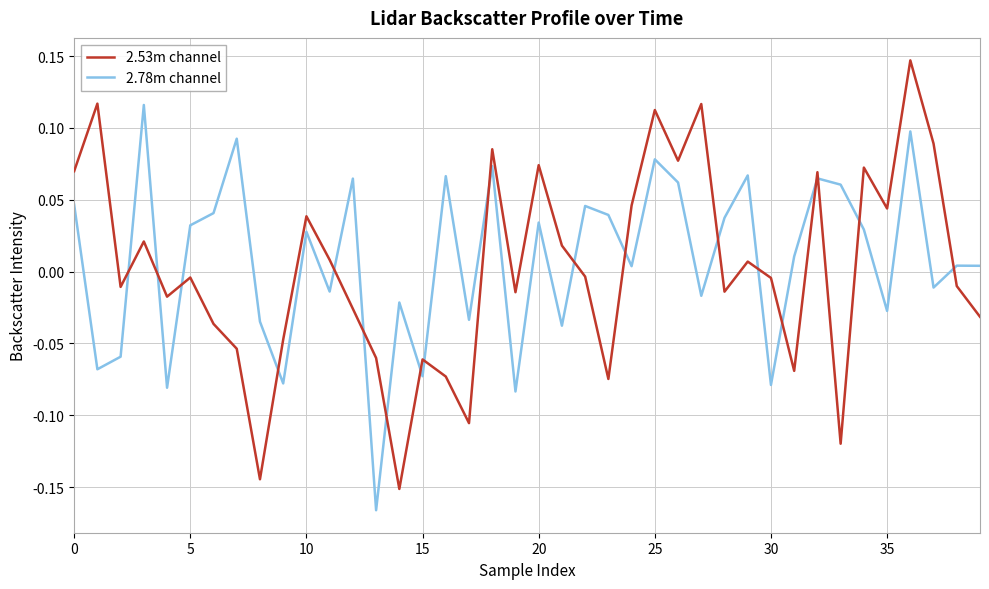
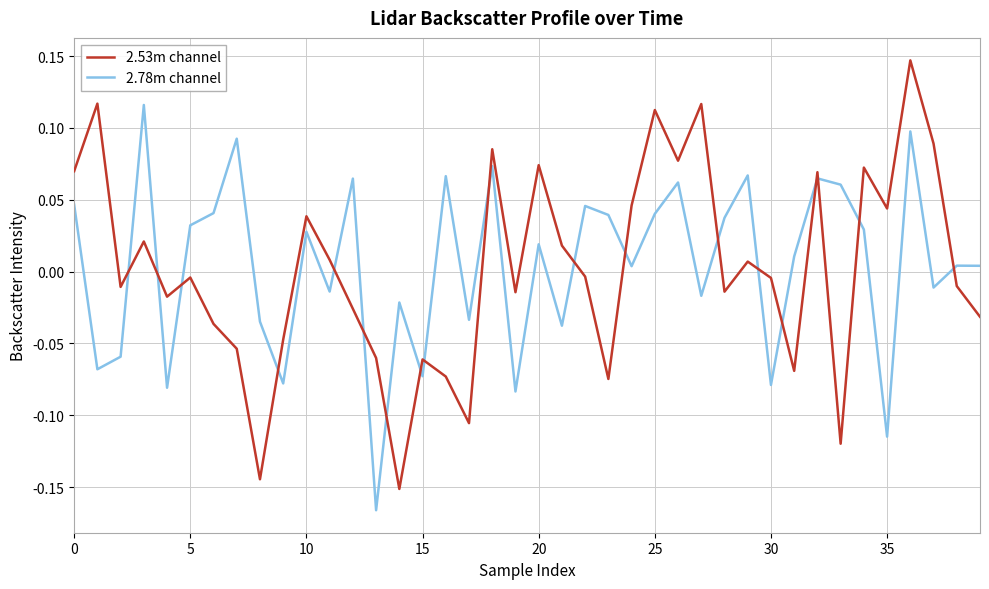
2.78m channel, 20: 0.034 -> 0.019
2.78m channel, 25: 0.078 -> 0.040
2.78m channel, 35: -0.027 -> -0.115
